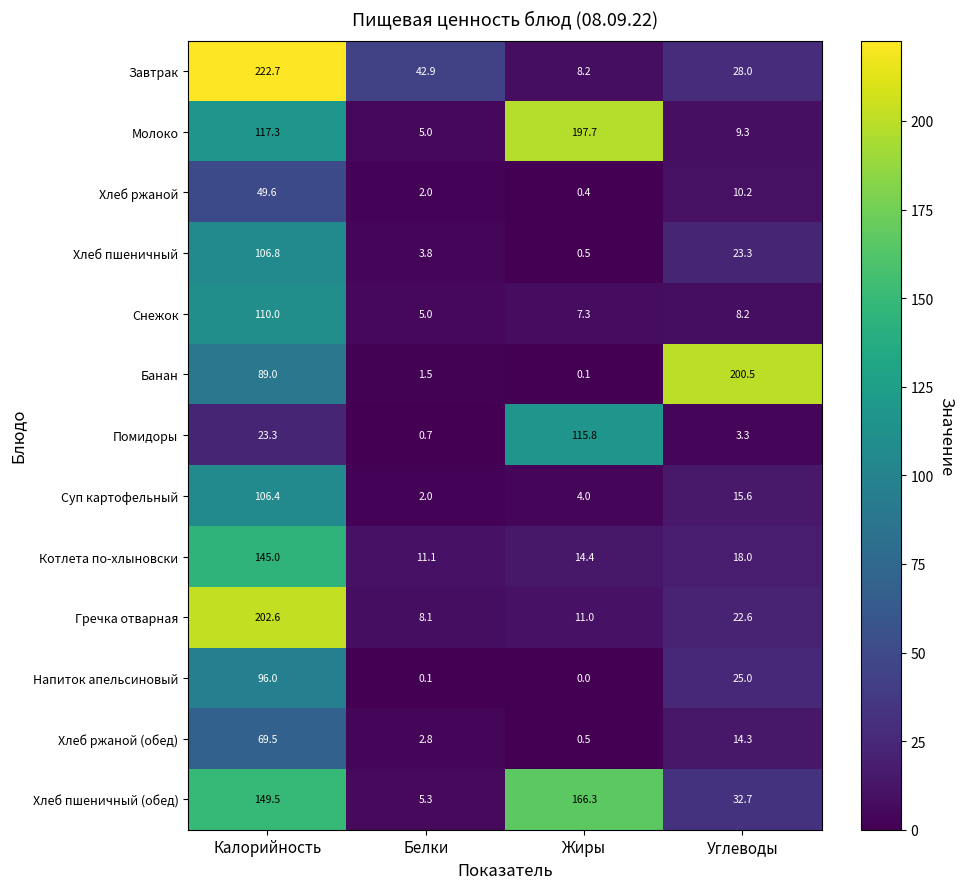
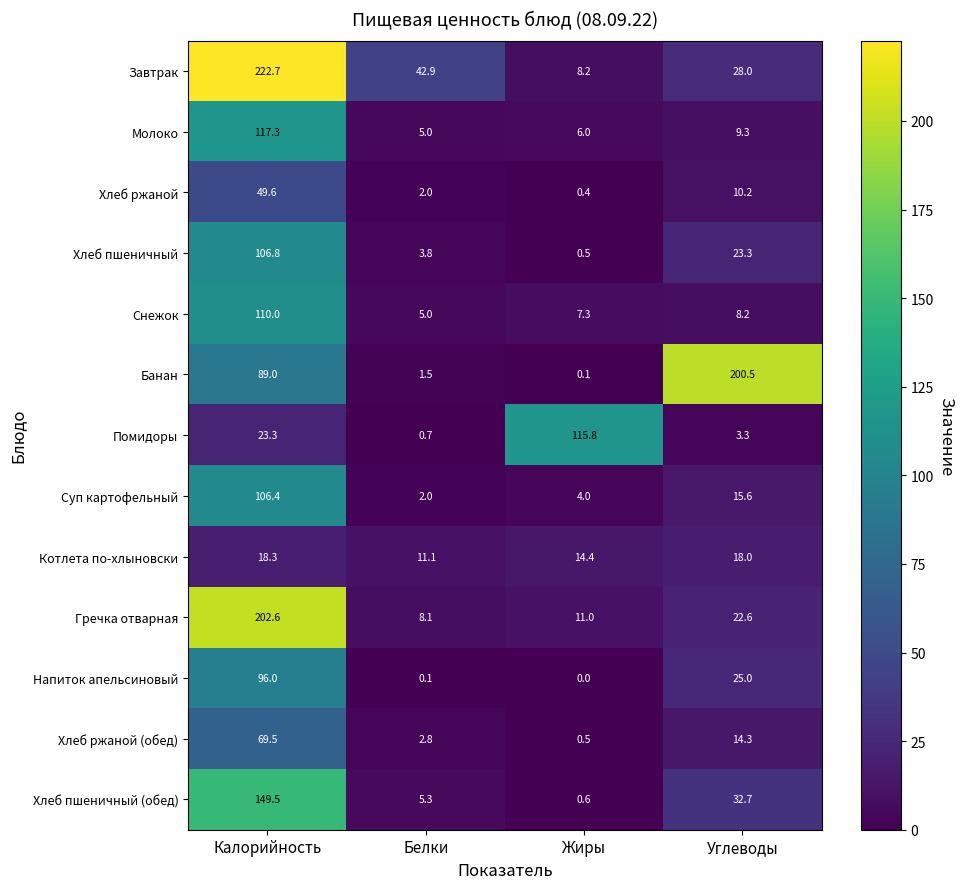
Молоко, Жиры: 197.7 -> 6.0
Котлета по-хлыновски, Калорийность: 145.0 -> 18.3
Хлеб пшеничный (обед), Жиры: 166.3 -> 0.6
